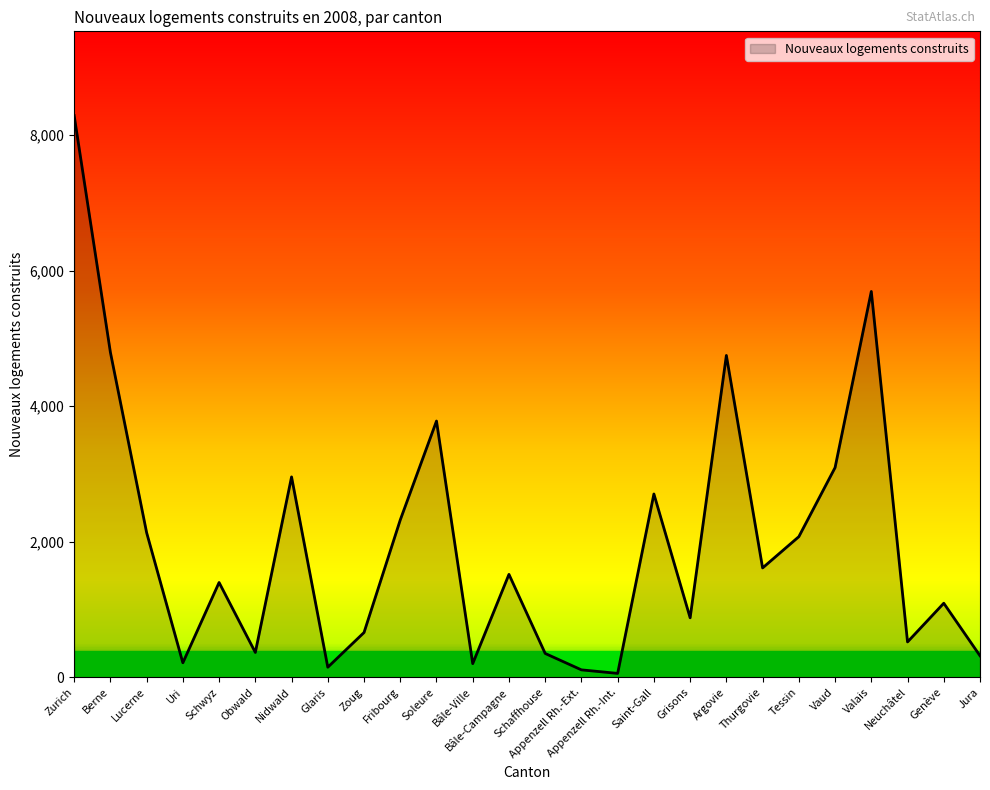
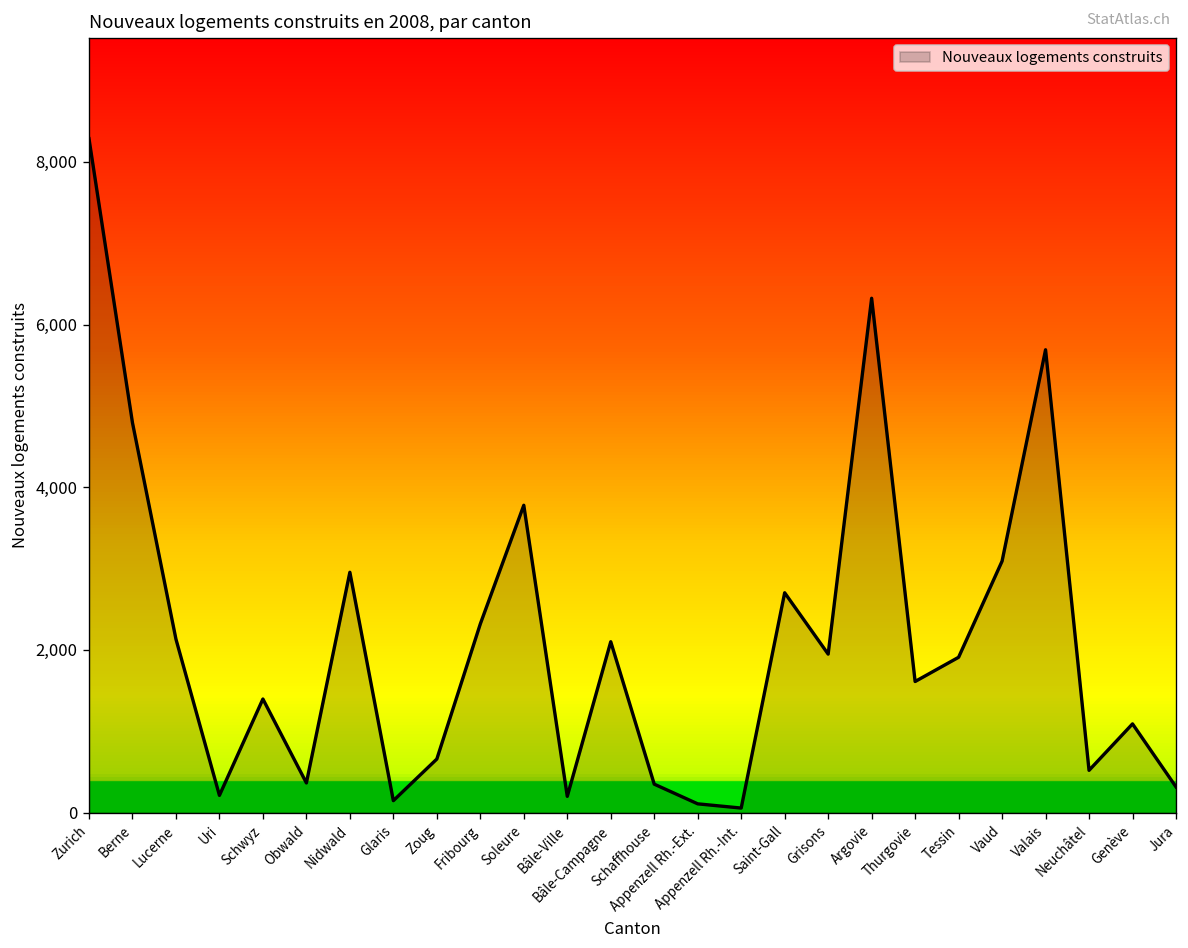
Bâle-Campagne: 1,500 -> 2,100
Grisons: 900 -> 1,900
Argovie: 4,700 -> 6,300
Tessin: 2,100 -> 1,900
